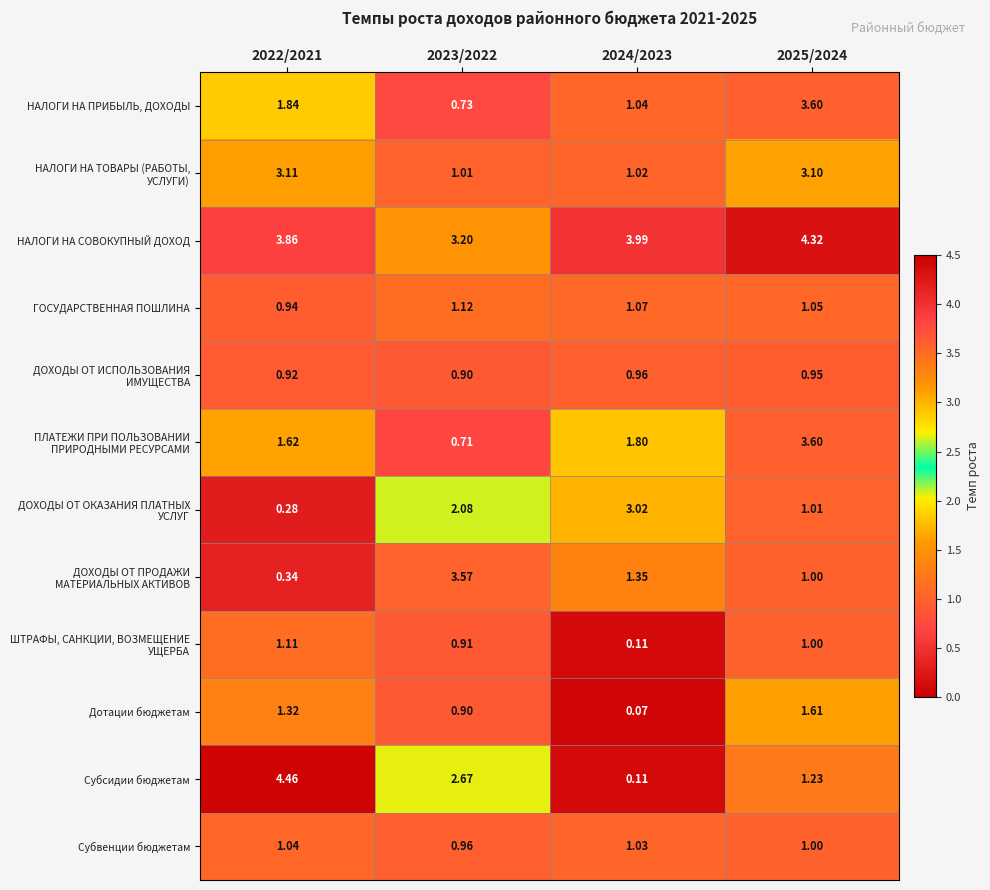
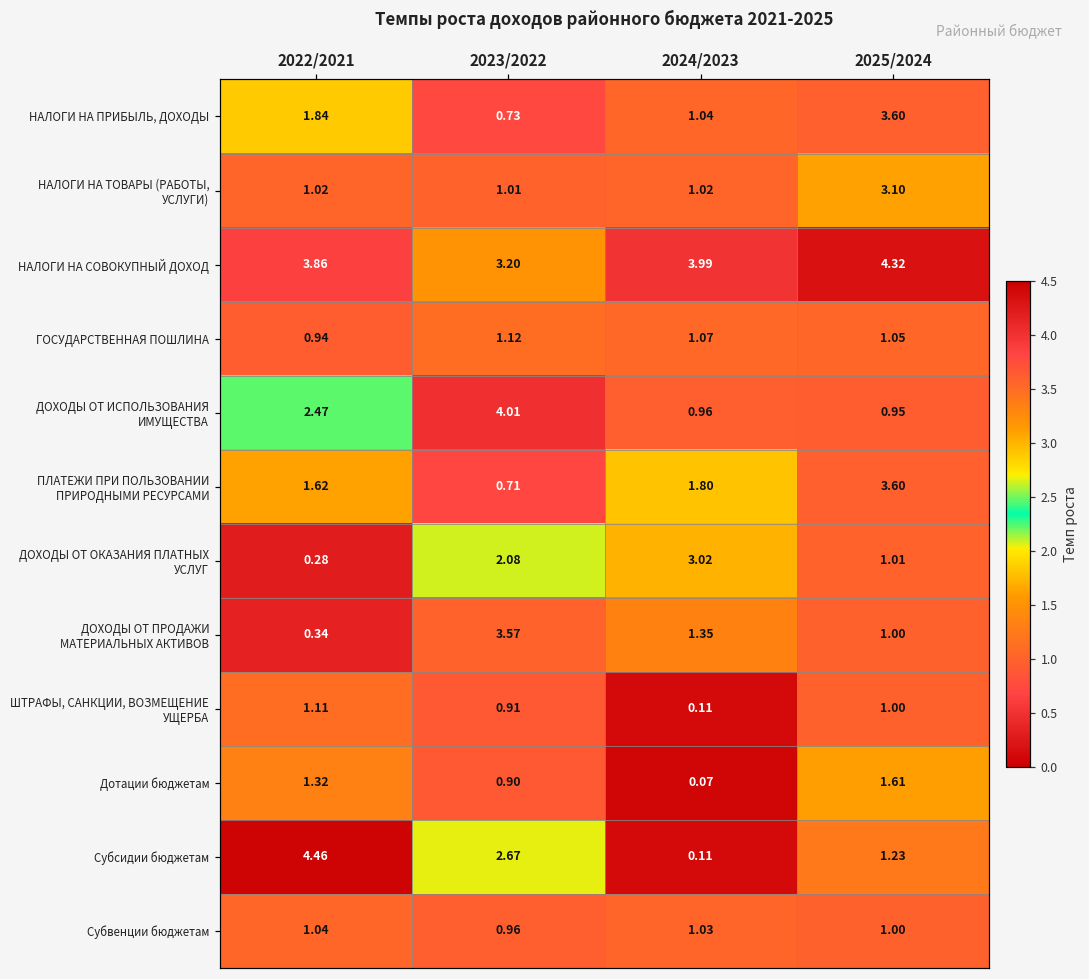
НАЛОГИ НА ТОВАРЫ (РАБОТЫ, УСЛУГИ), 2022/2021: 3.11 -> 1.02
ДОХОДЫ ОТ ИСПОЛЬЗОВАНИЯ ИМУЩЕСТВА, 2022/2021: 0.92 -> 2.47
ДОХОДЫ ОТ ИСПОЛЬЗОВАНИЯ ИМУЩЕСТВА, 2023/2022: 0.90 -> 4.01
